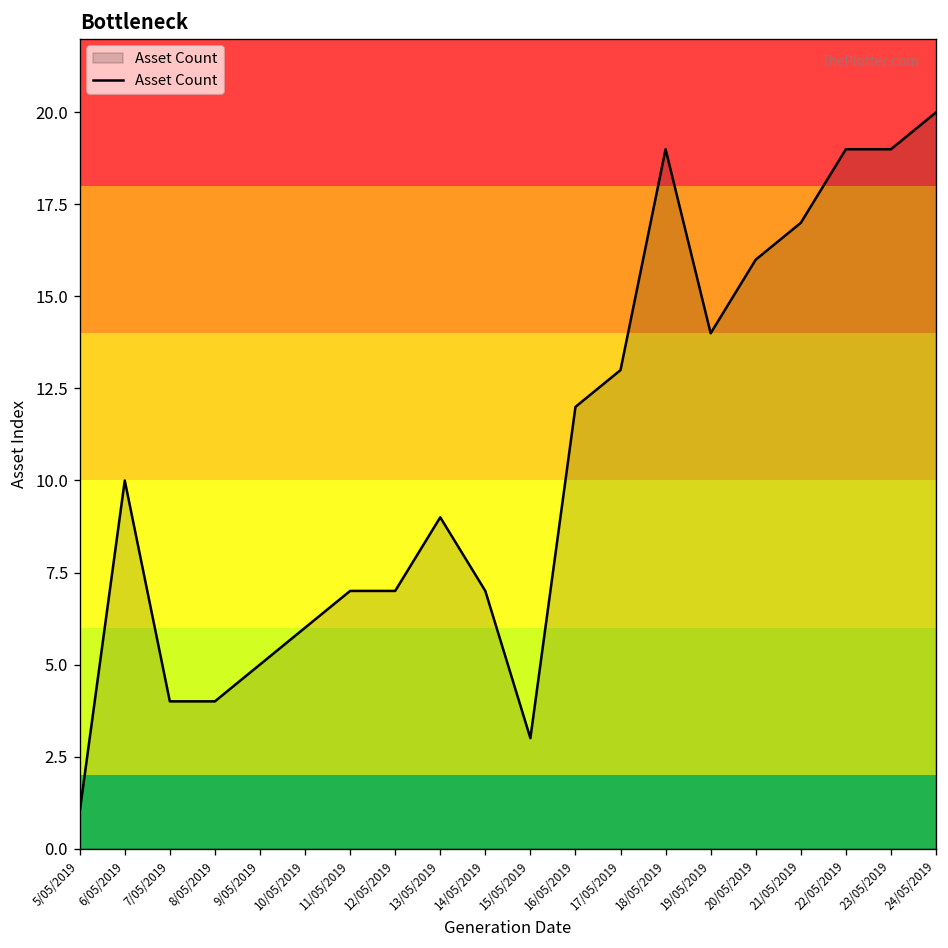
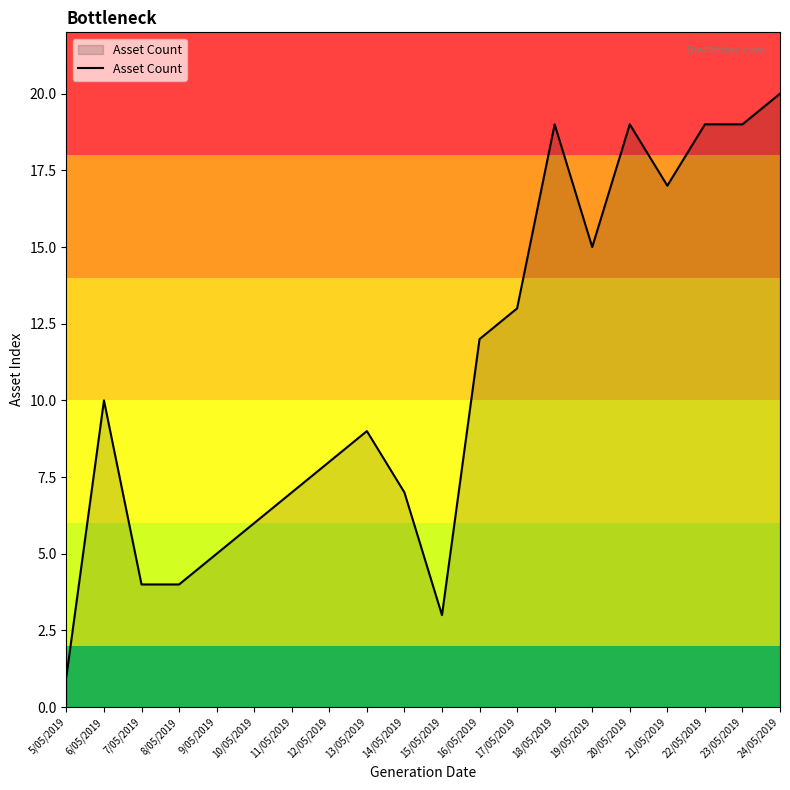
12/05/2019: 7 -> 8
19/05/2019: 14 -> 15
20/05/2019: 16 -> 19
